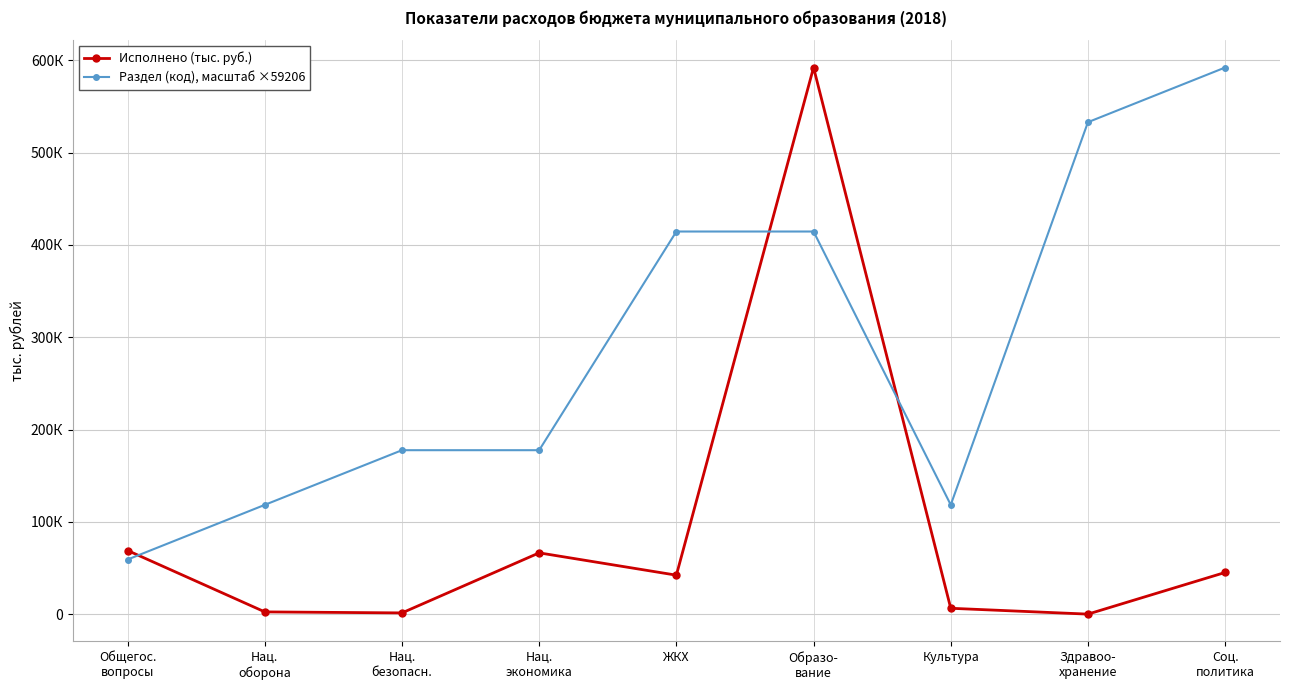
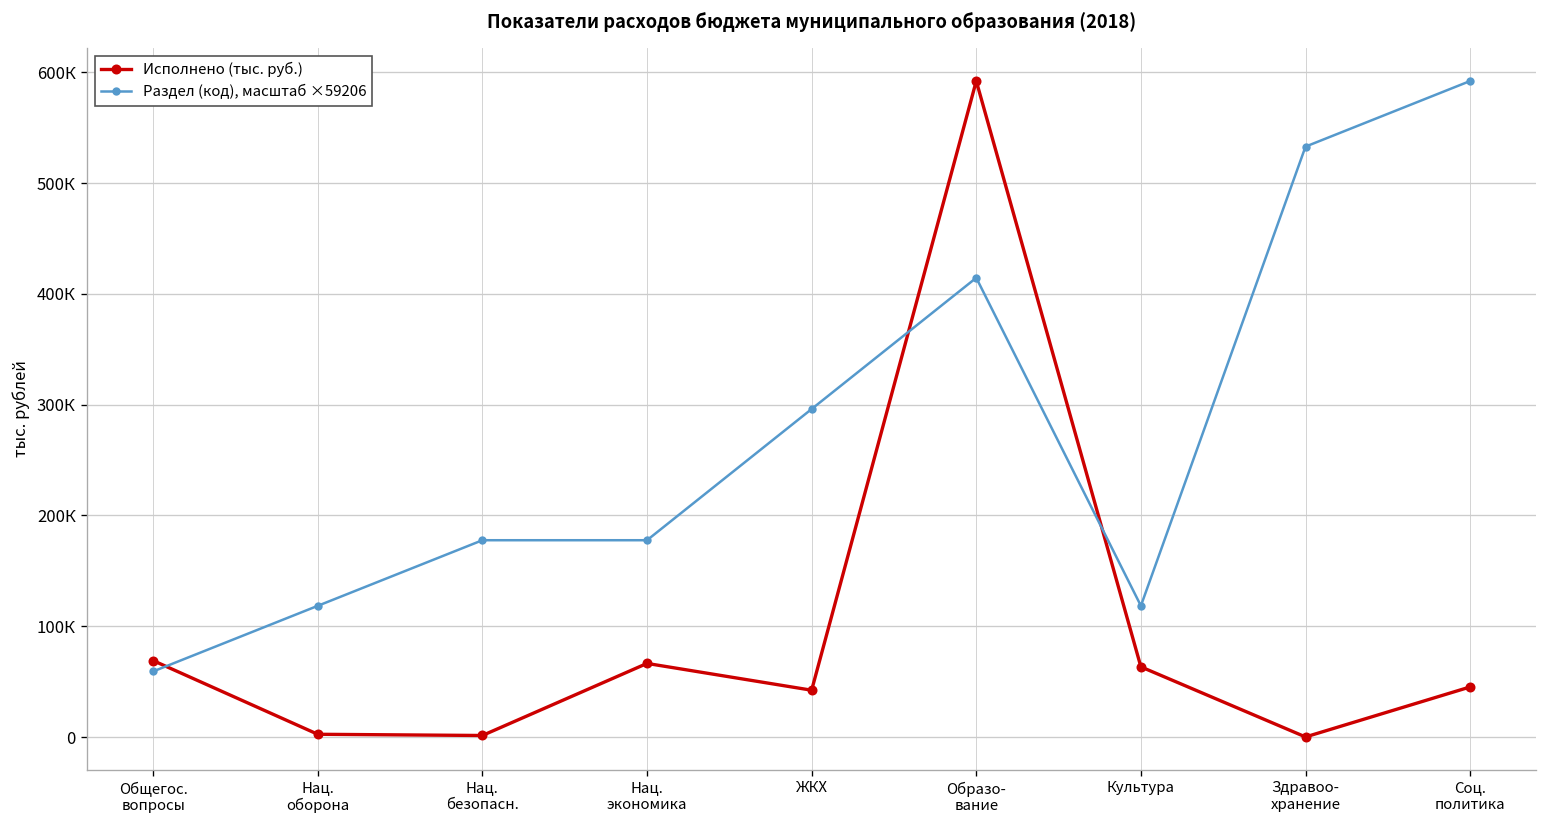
Раздел (код), масштаб ×59206, ЖКХ: 410К -> 300К
Исполнено (тыс. руб.), Культура: 10К -> 60К
